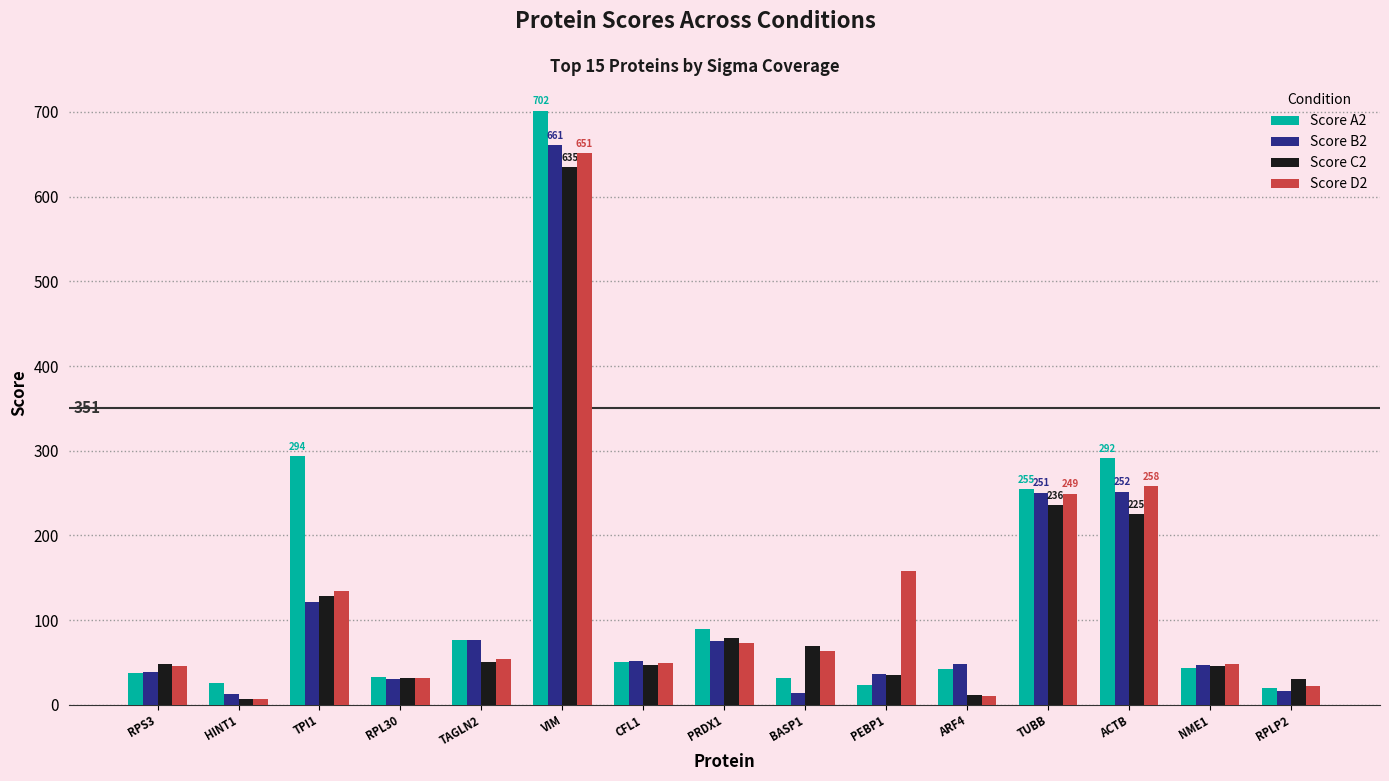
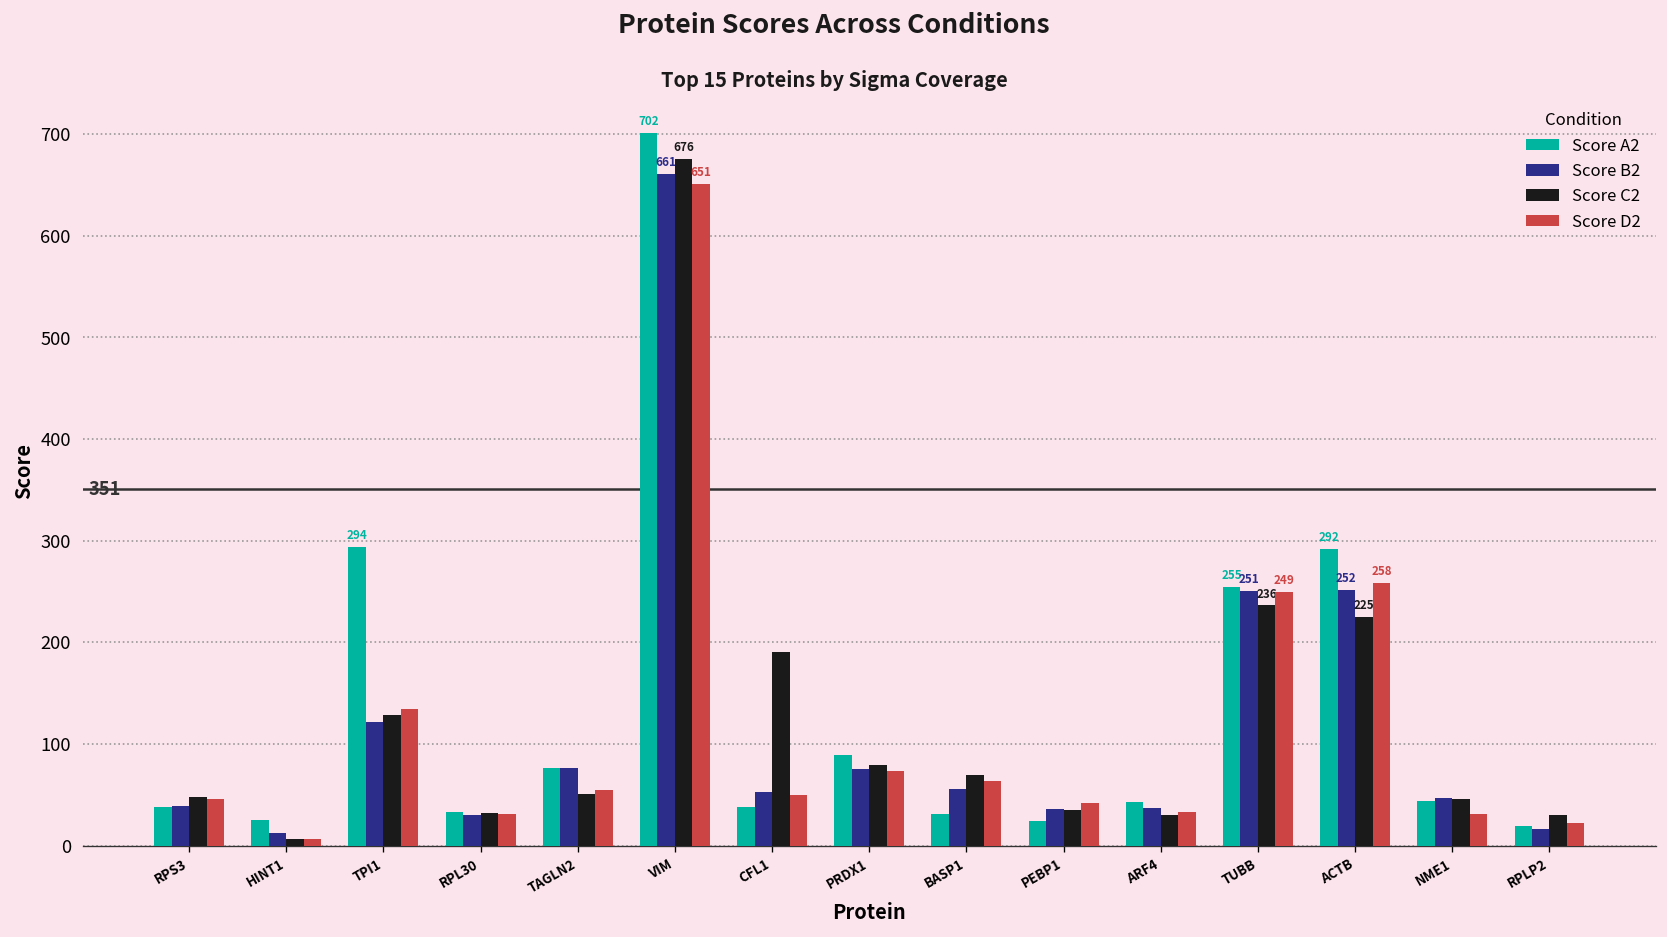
Score C2, VIM: 635 -> 676
Score A2, CFL1: 50 -> 40
Score C2, CFL1: 50 -> 190
Score B2, BASP1: 10 -> 60
Score D2, PEBP1: 160 -> 40
Score B2, ARF4: 50 -> 40
Score C2, ARF4: 10 -> 30
Score D2, ARF4: 10 -> 30
Score D2, NME1: 50 -> 30
